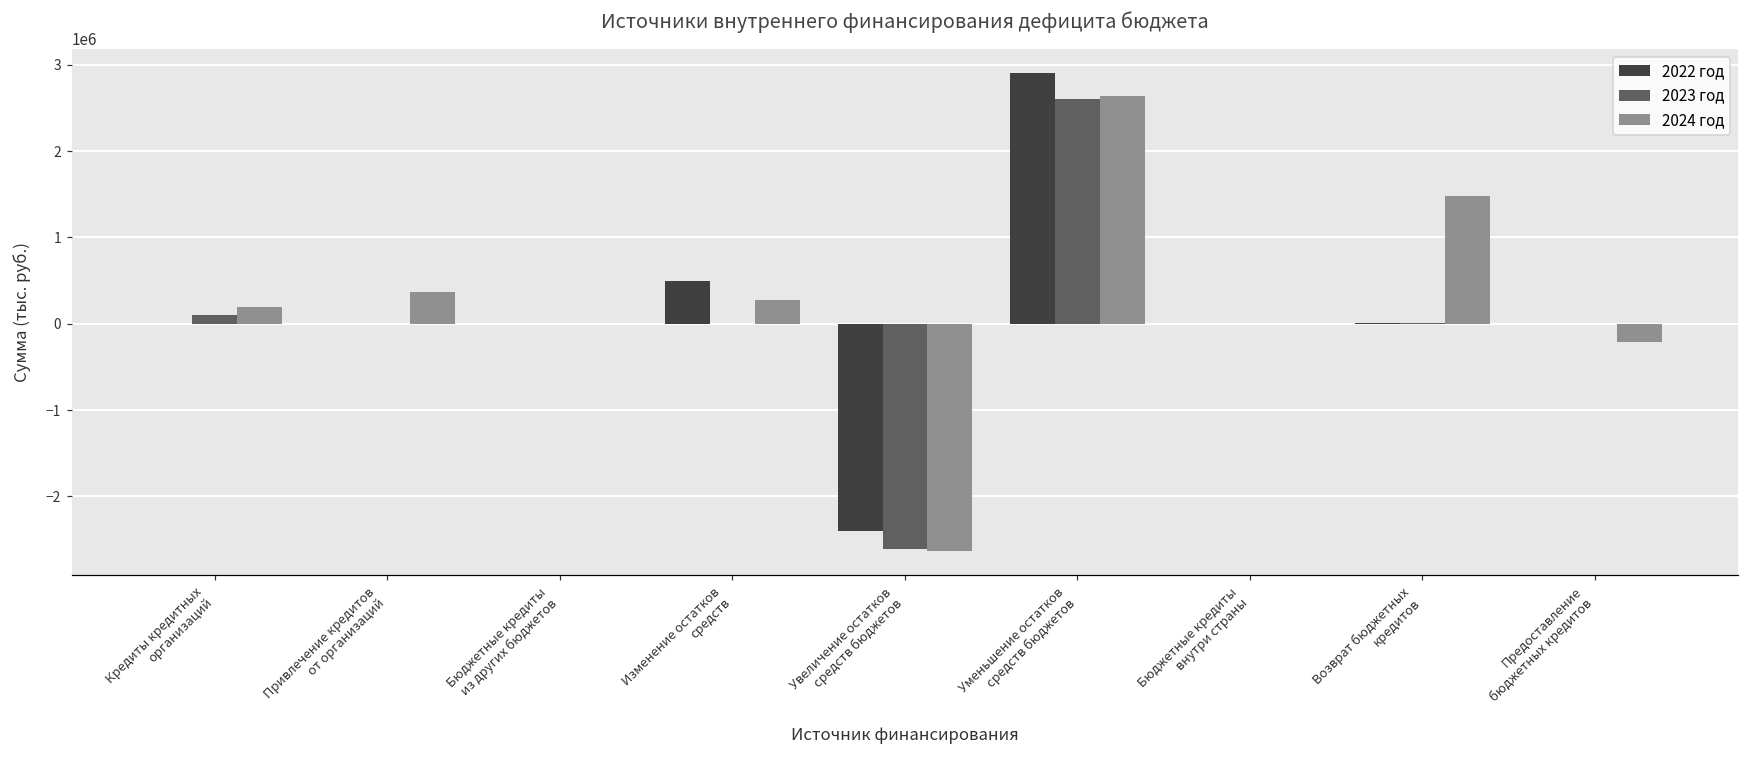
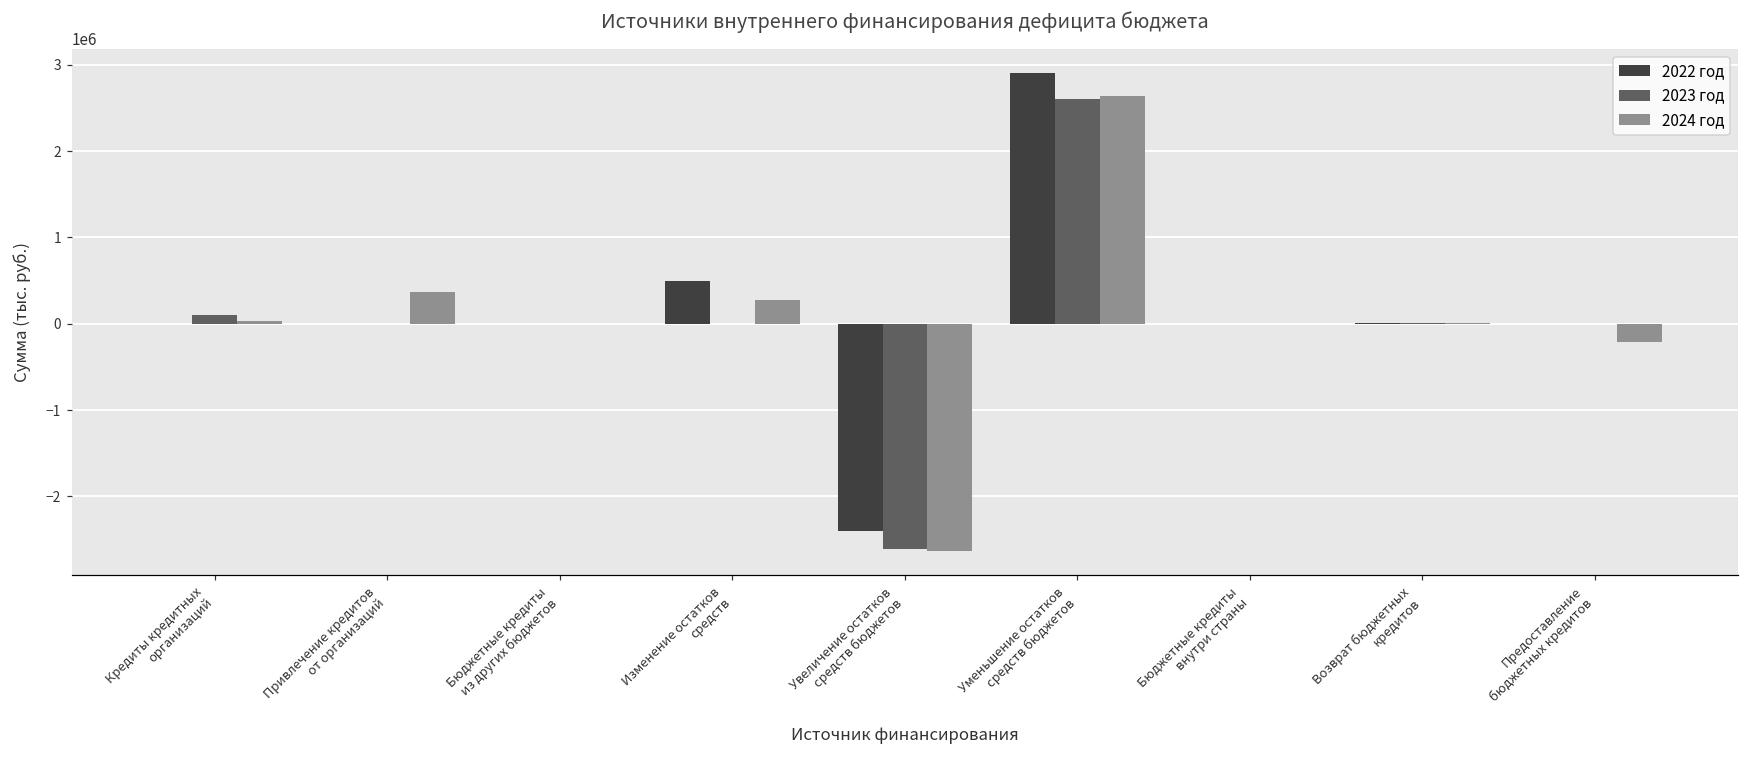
2024 год, Кредиты кредитных организаций: 200000 -> 0
2024 год, Возврат бюджетных кредитов: 1500000 -> 0
